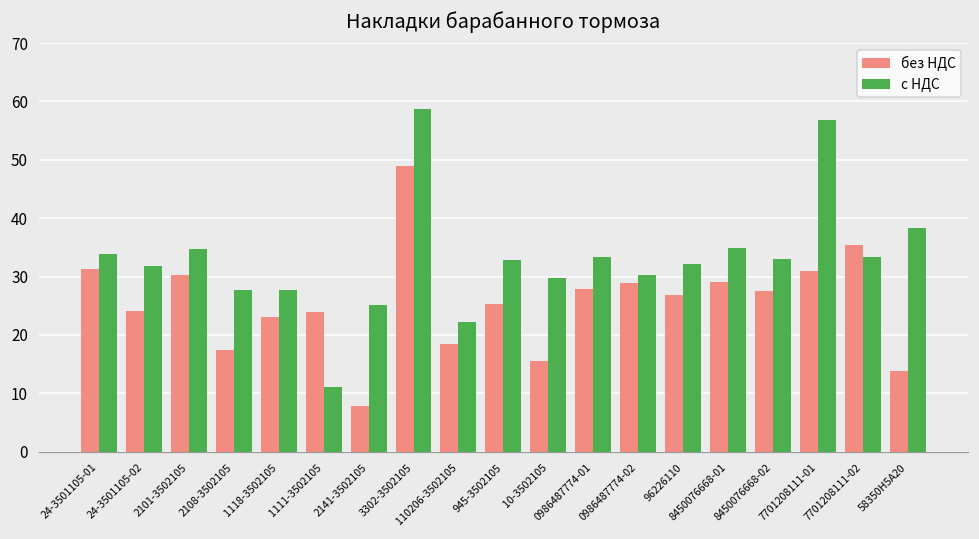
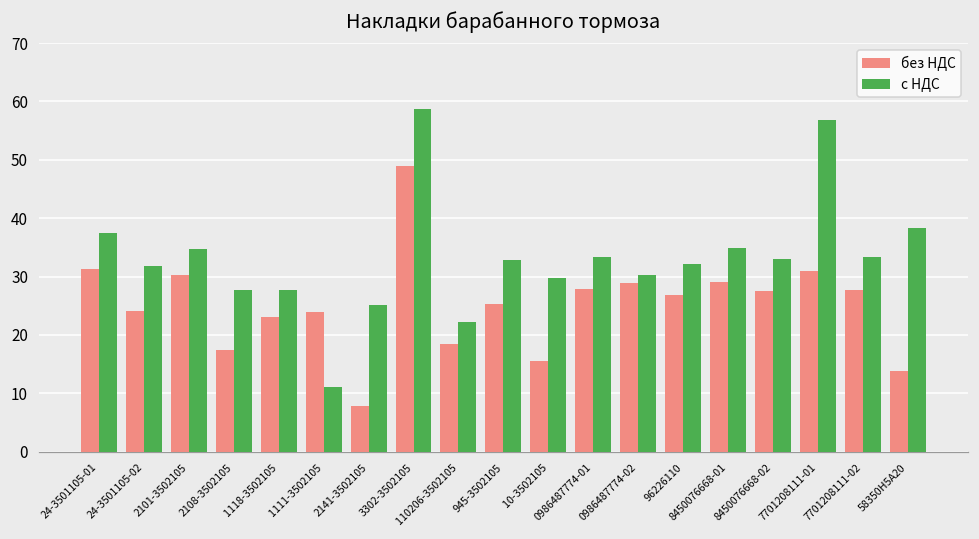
с НДС, 24-3501105-01: 34 -> 37
без НДС, 7701208111-02: 35 -> 28
